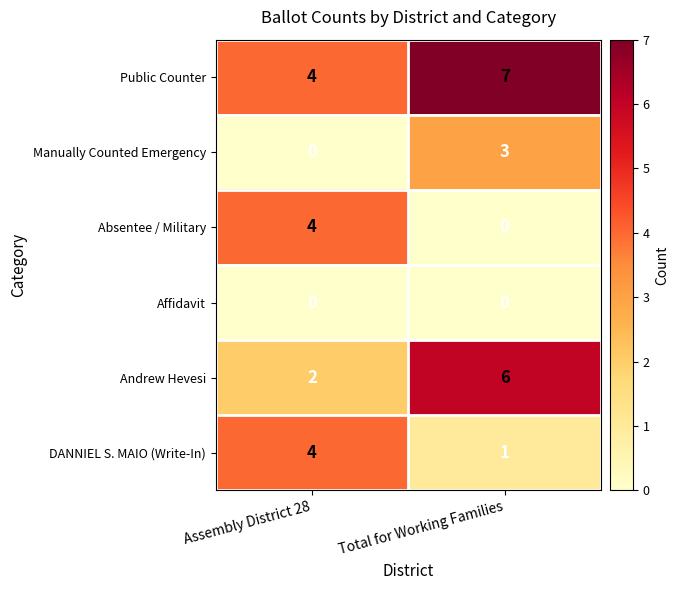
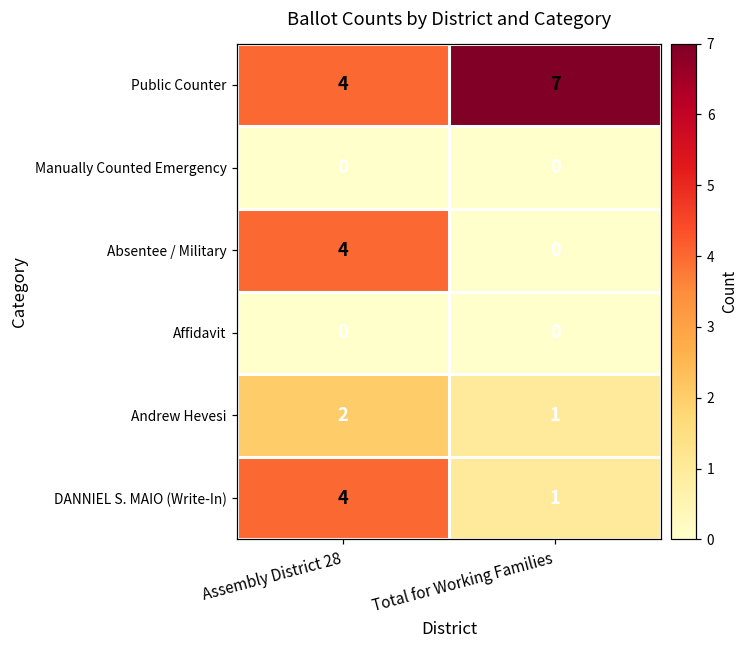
Manually Counted Emergency, Total for Working Families: 3 -> 0
Andrew Hevesi, Total for Working Families: 6 -> 1
